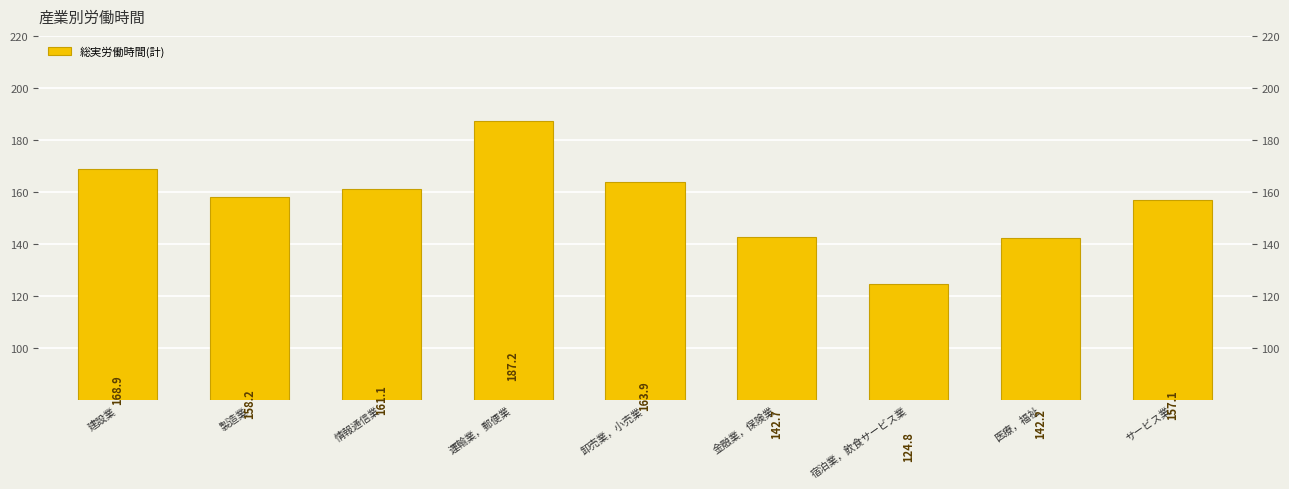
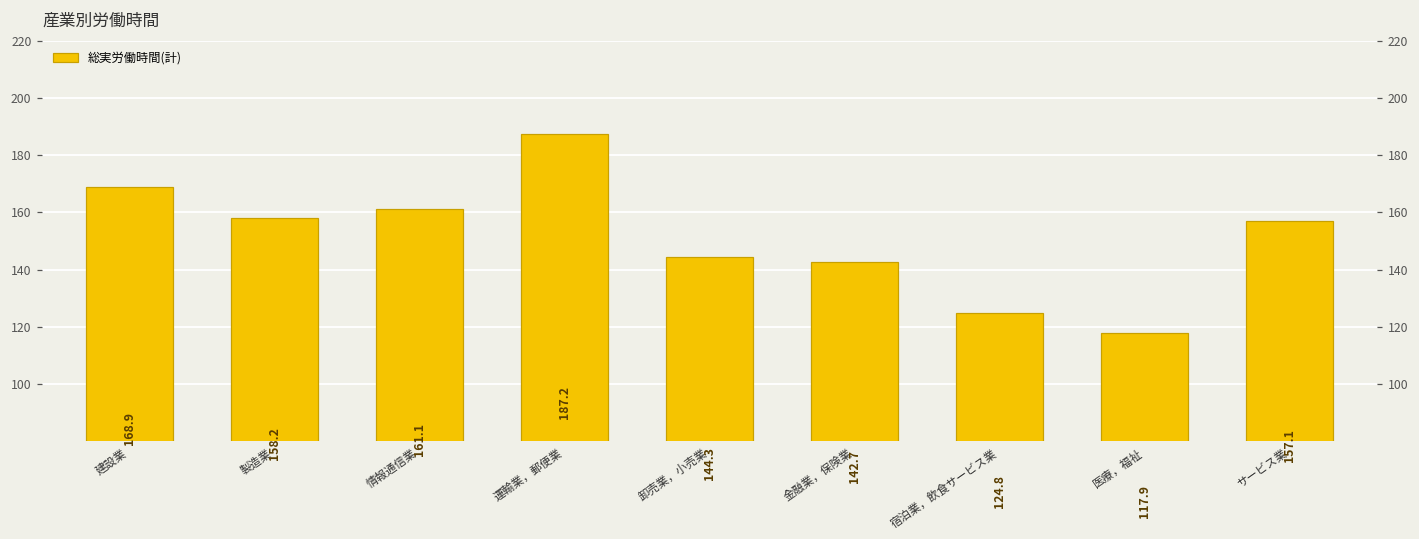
卸売業，小売業: 163.9 -> 144.3
医療，福祉: 142.2 -> 117.9
